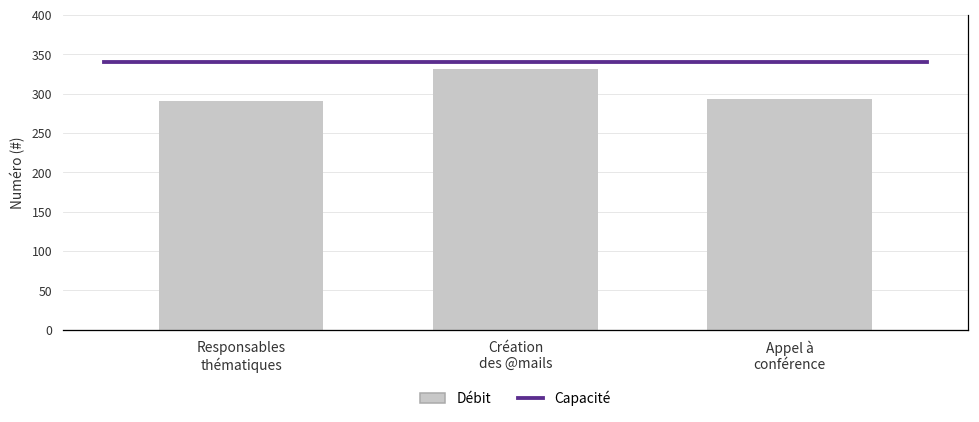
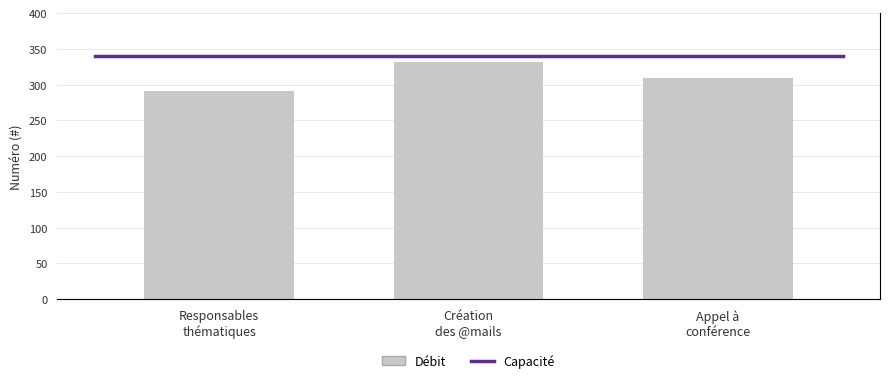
Débit, Appel à conférence: 290 -> 310
